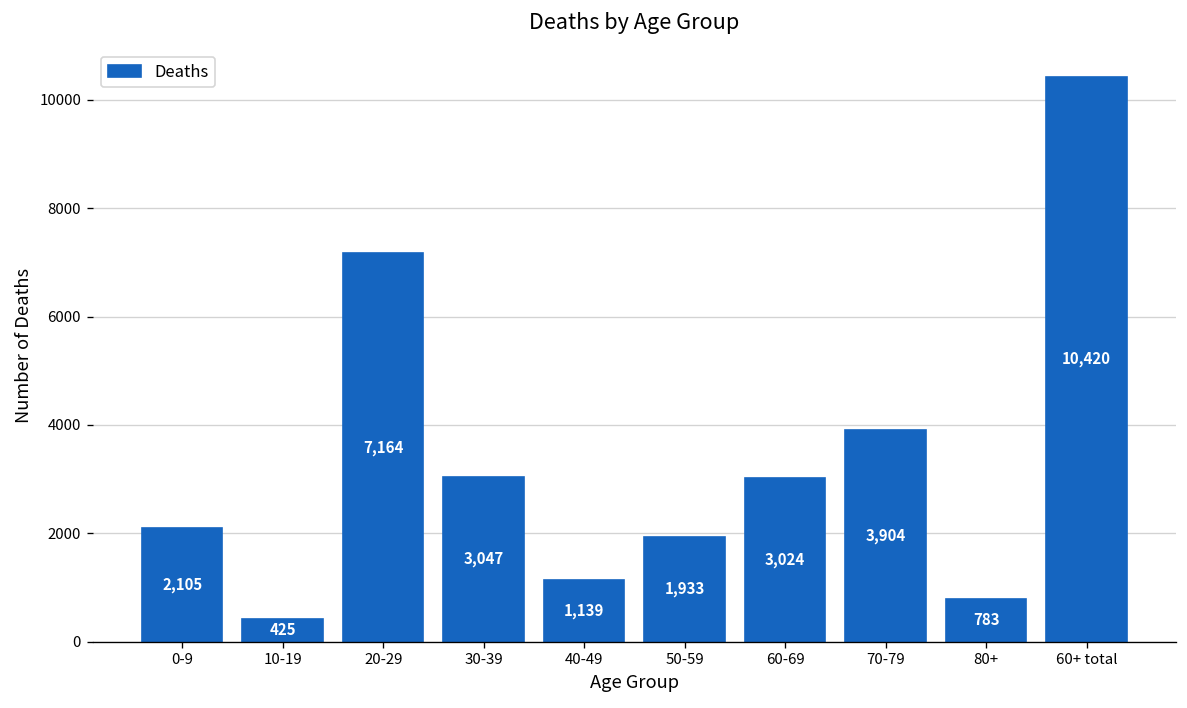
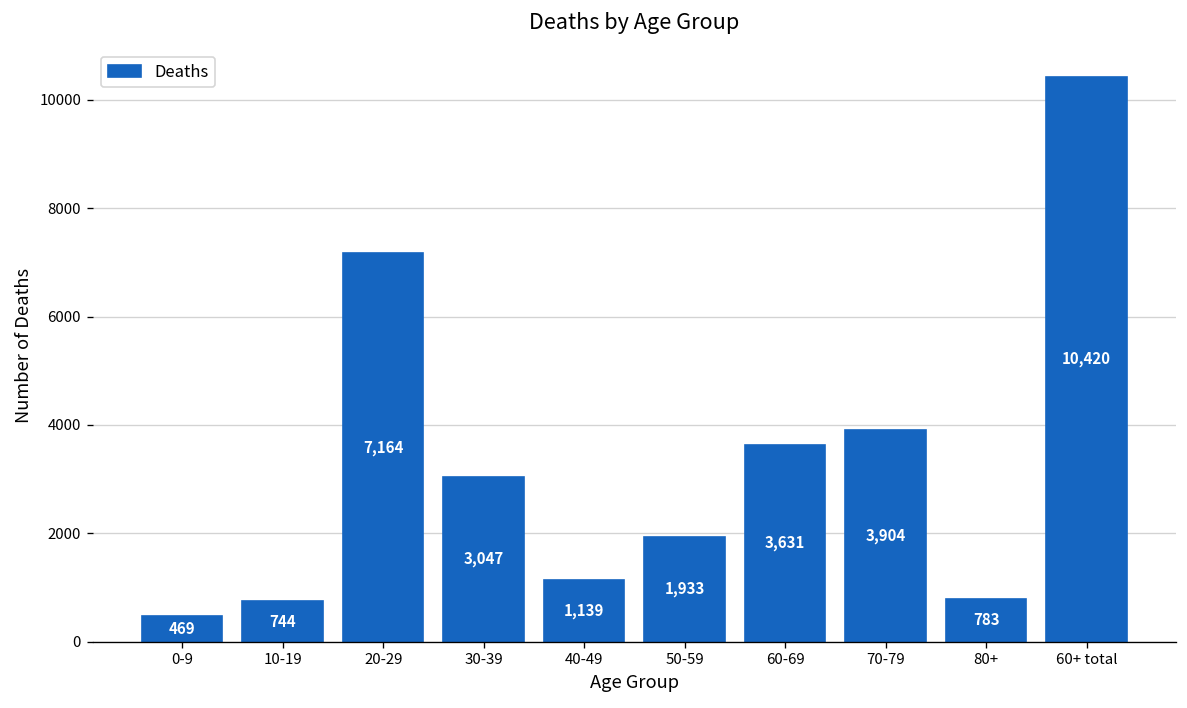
0-9: 2,105 -> 469
10-19: 425 -> 744
60-69: 3,024 -> 3,631
